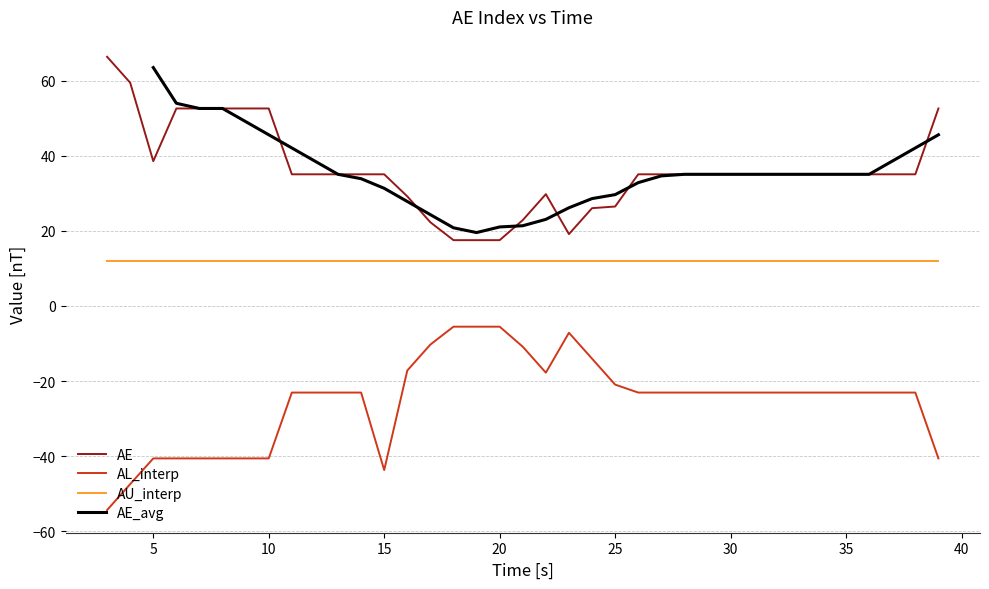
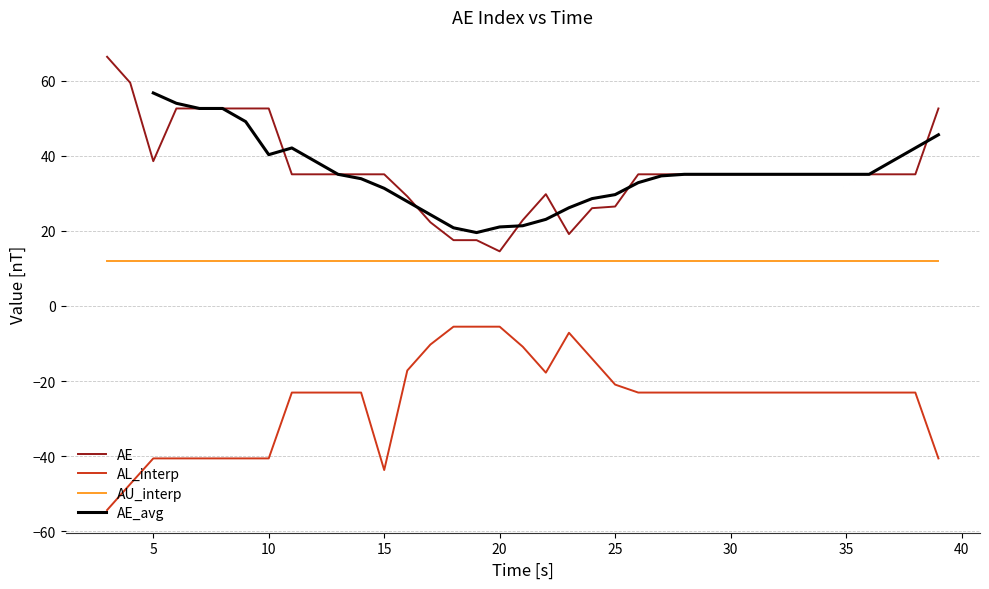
AE_avg, 5: 64 -> 57
AE_avg, 10: 46 -> 40
AE, 20: 18 -> 15
